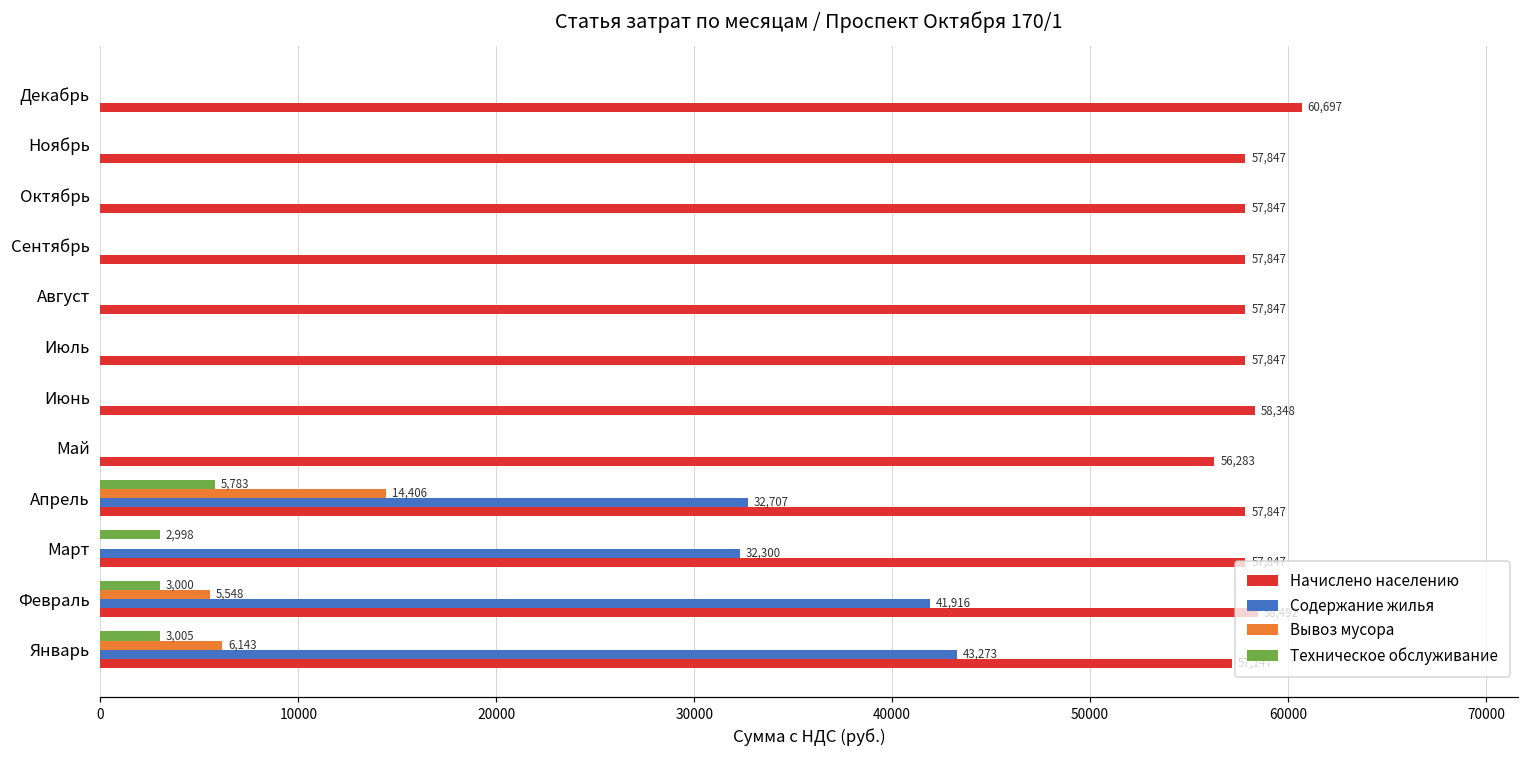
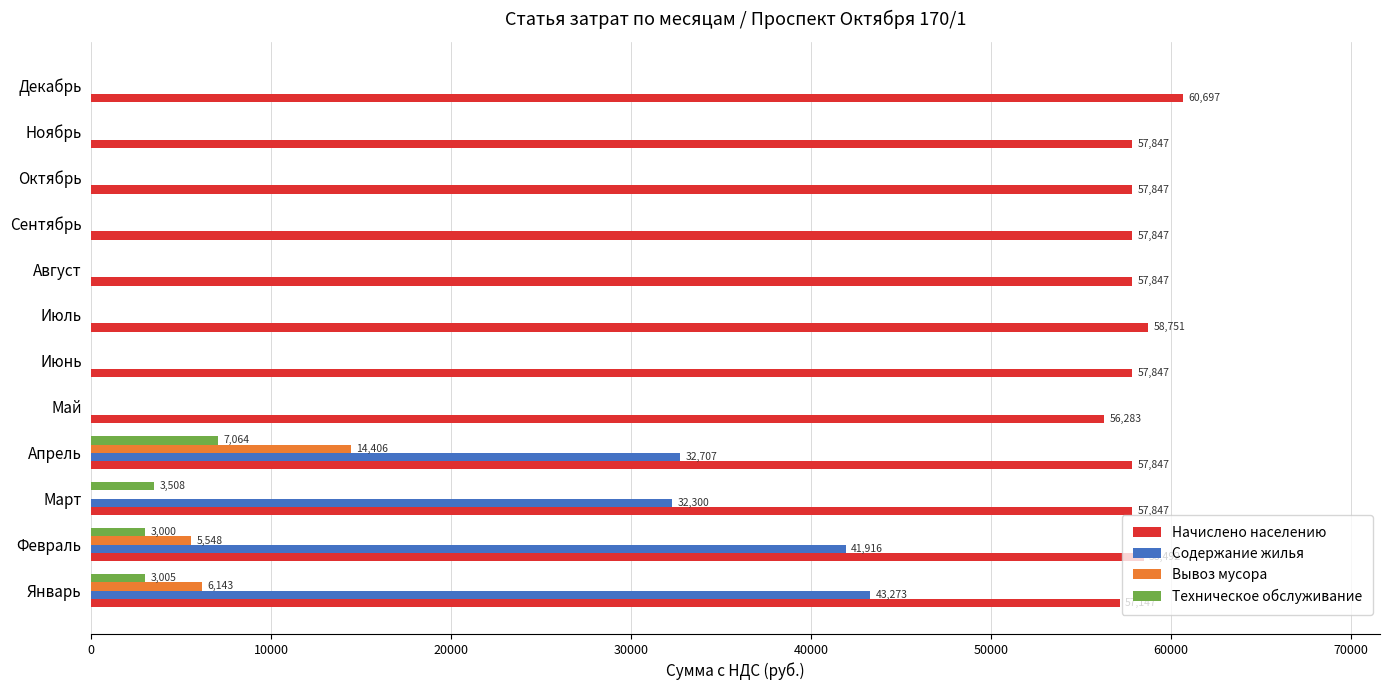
Начислено населению, Июль: 57,847 -> 58,751
Начислено населению, Июнь: 58,348 -> 57,847
Техническое обслуживание, Апрель: 5,783 -> 7,064
Техническое обслуживание, Март: 2,998 -> 3,508
